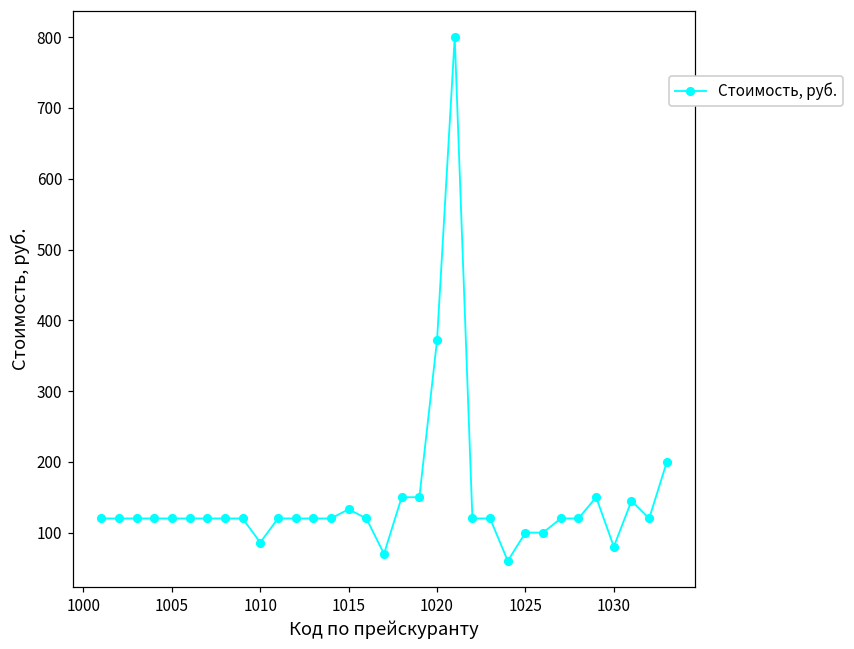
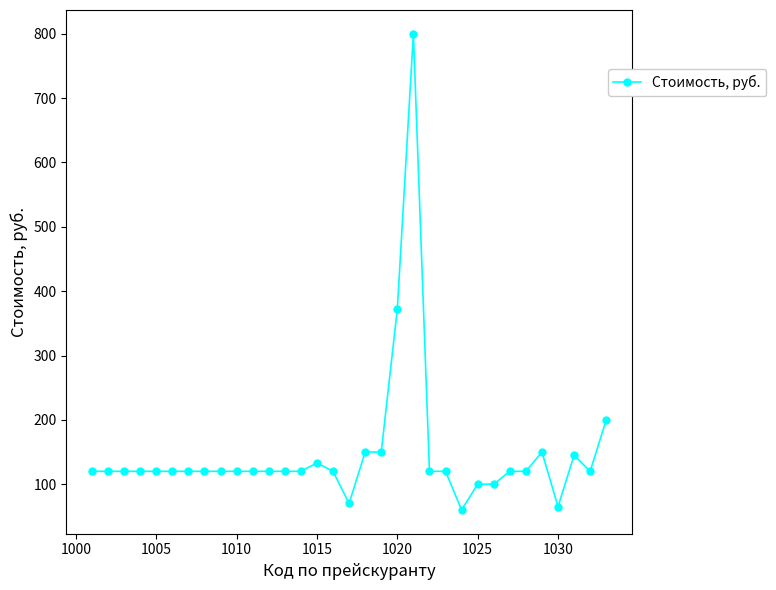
1010: 90 -> 120
1030: 80 -> 70
